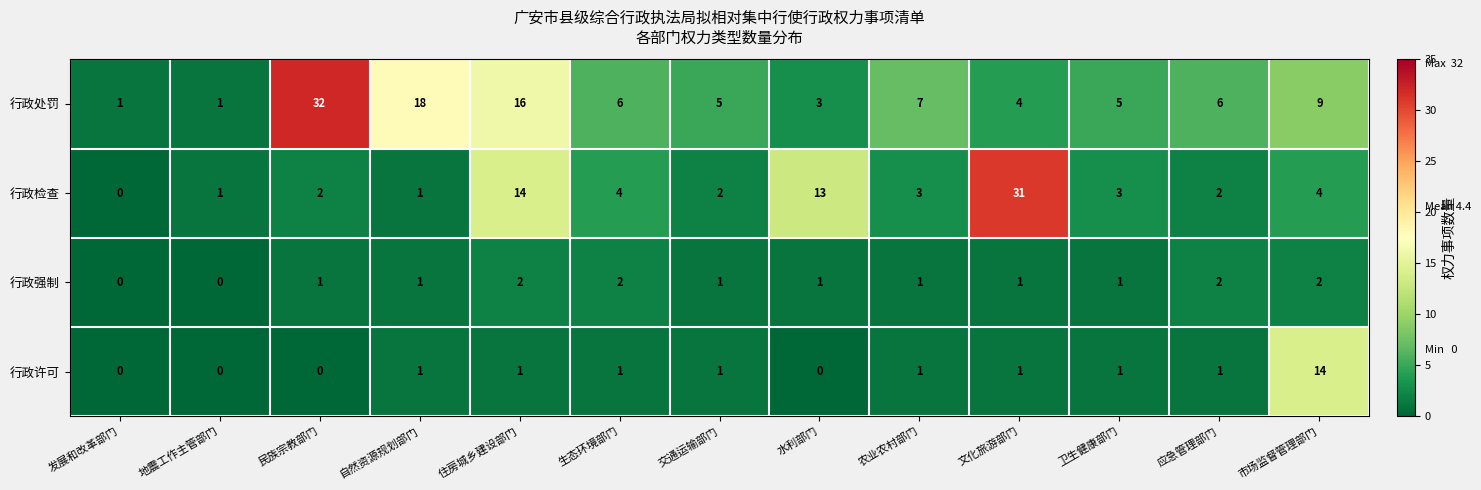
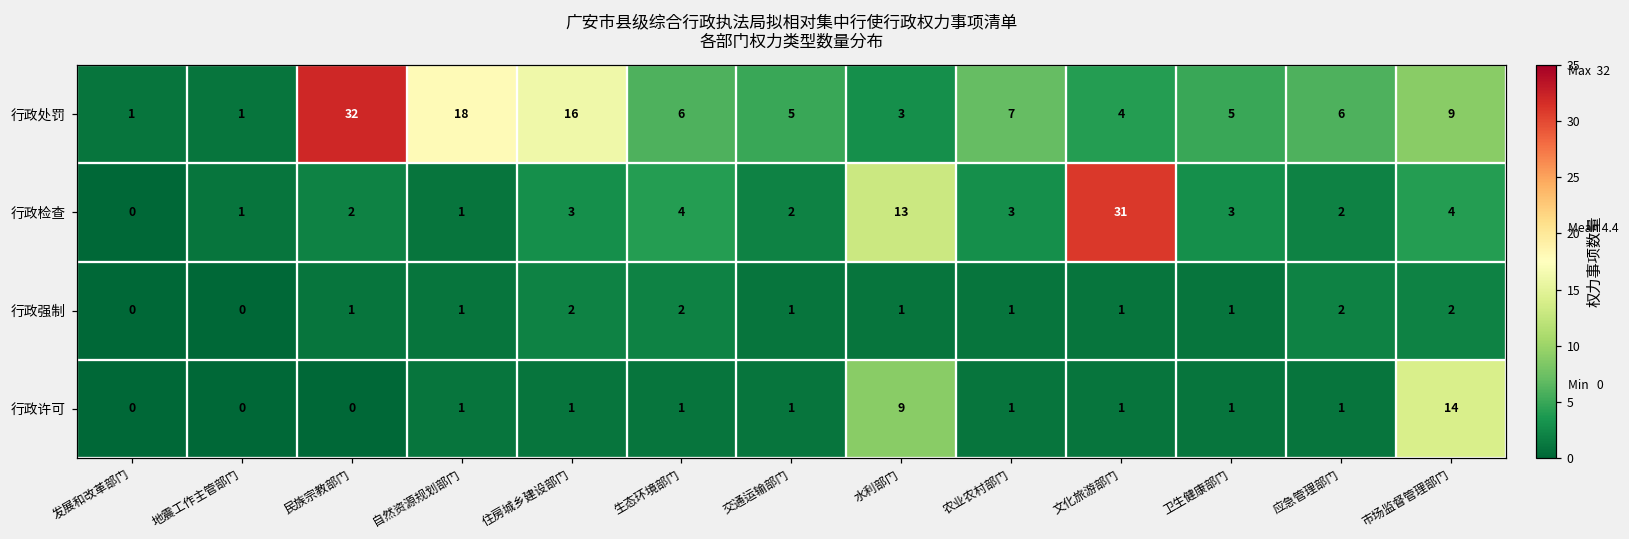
行政检查, 住房城乡建设部门: 14 -> 3
行政许可, 水利部门: 0 -> 9
